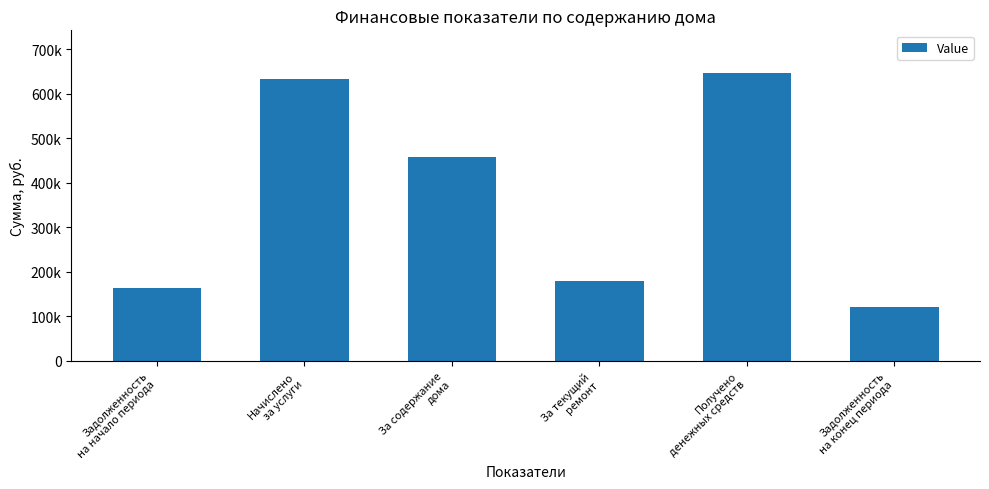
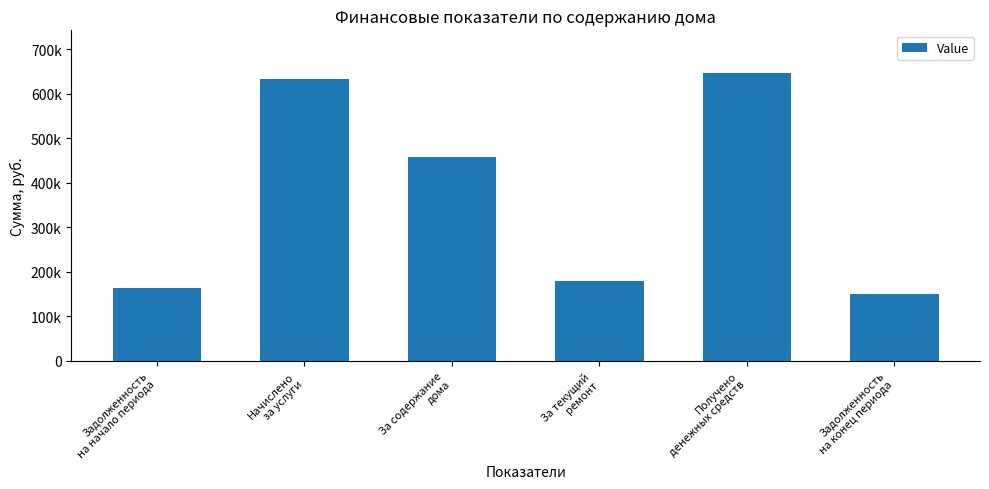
Задолженность на конец периода: 120000 -> 150000
